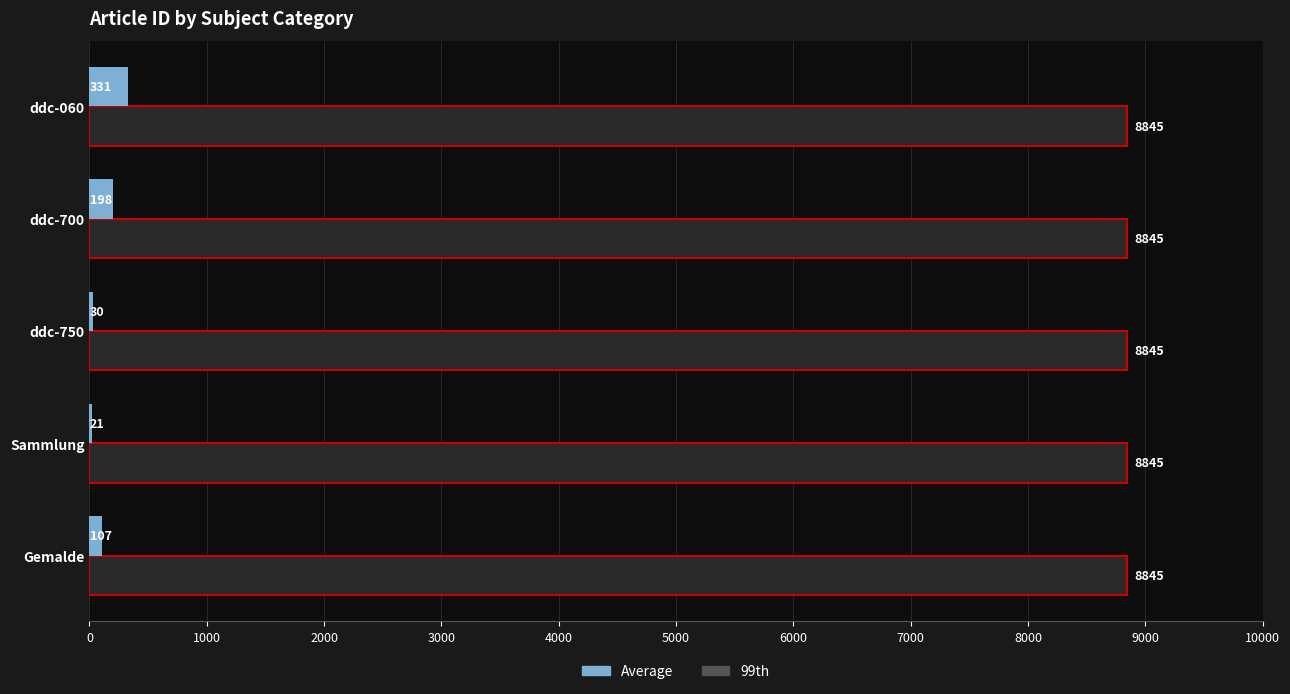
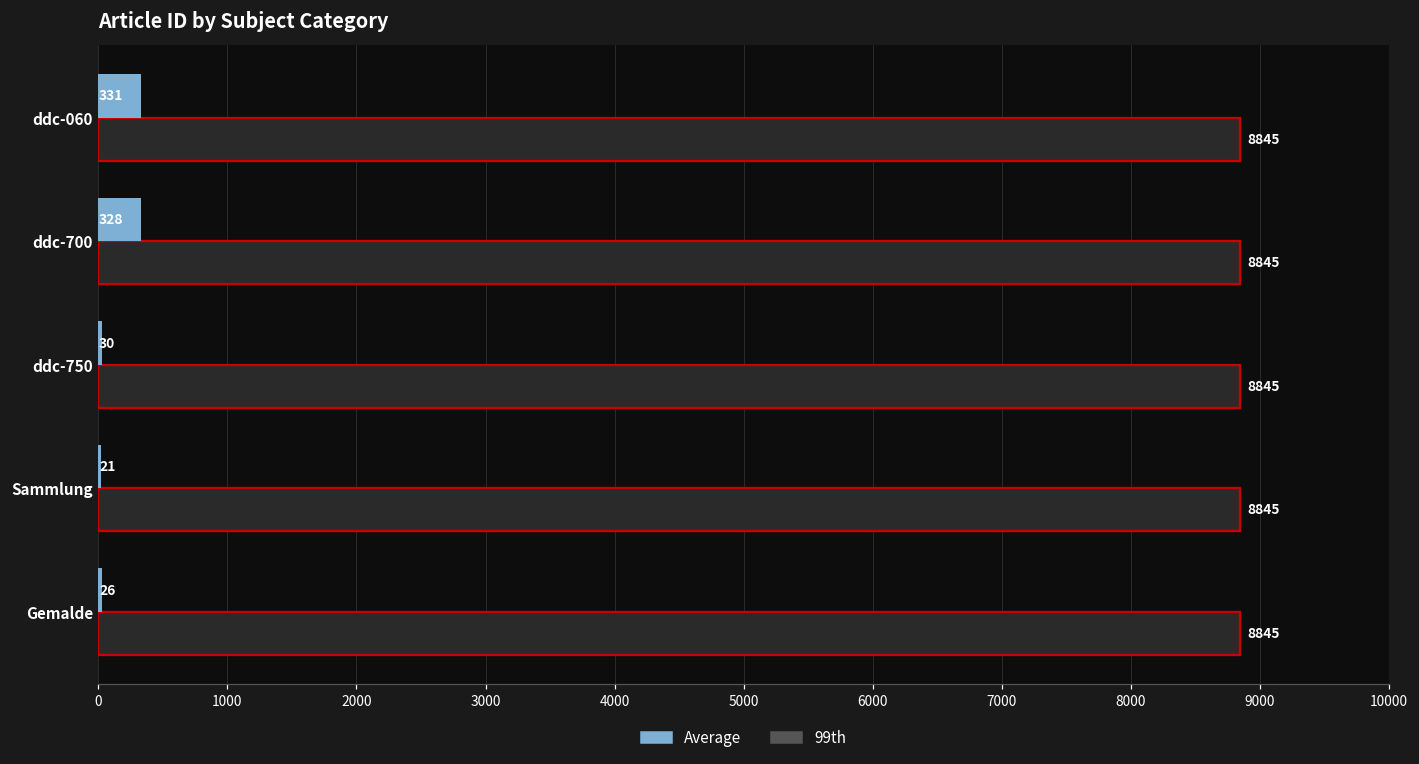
Average, ddc-700: 198 -> 328
Average, Gemalde: 107 -> 26
